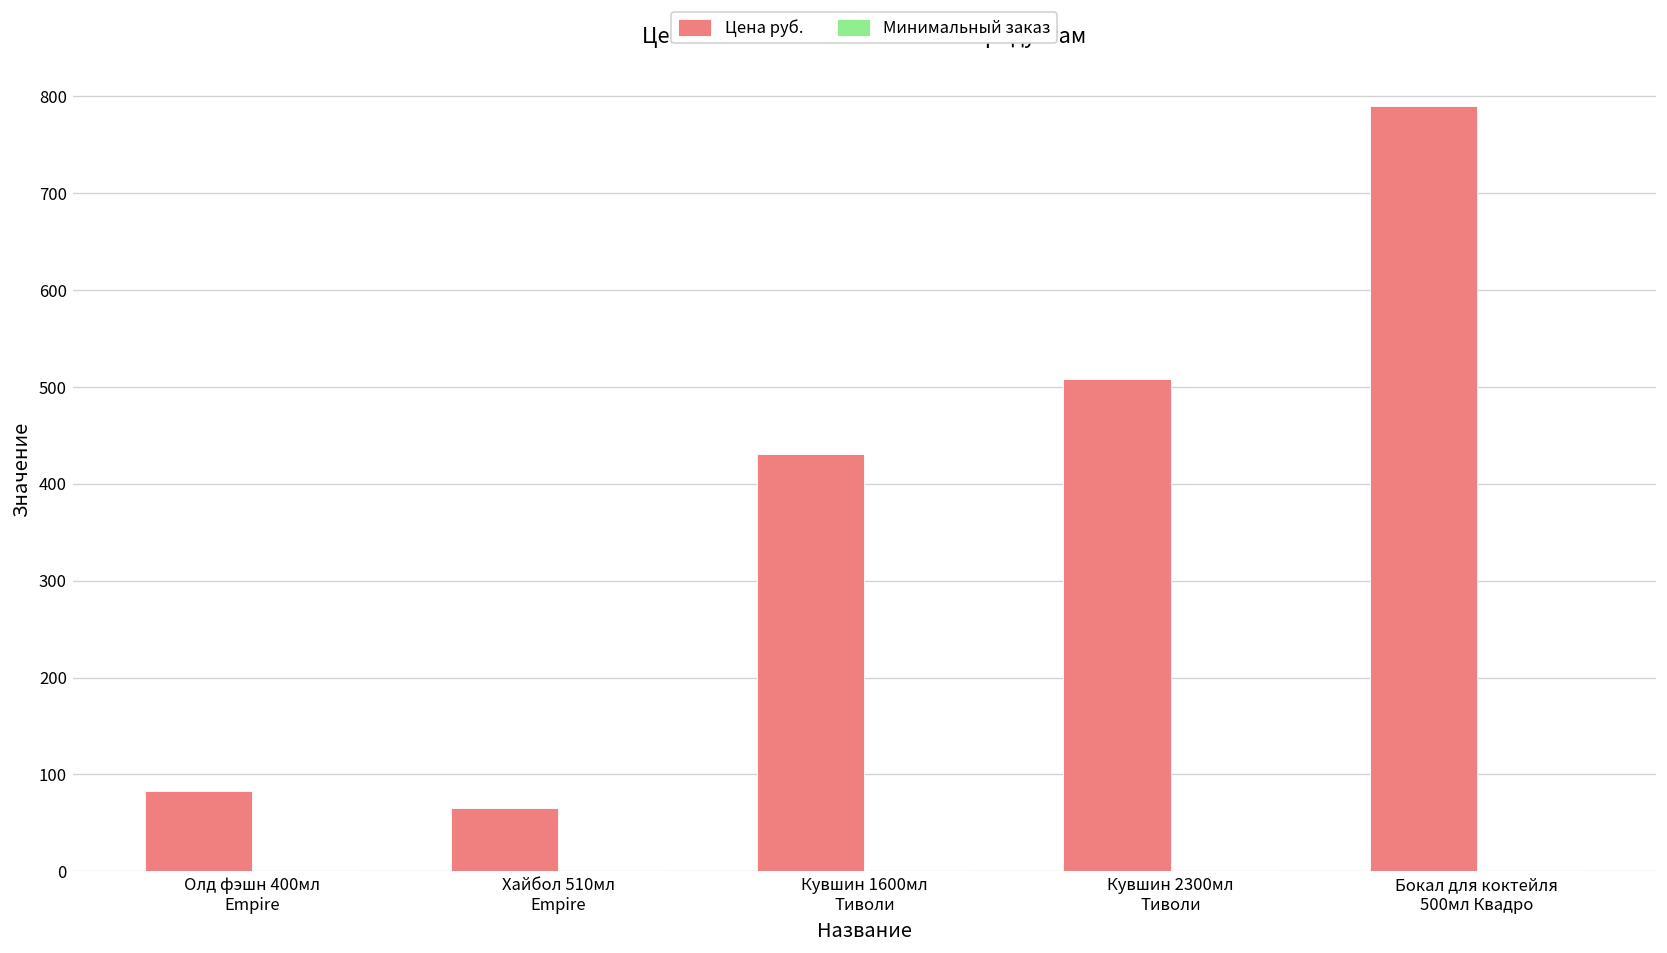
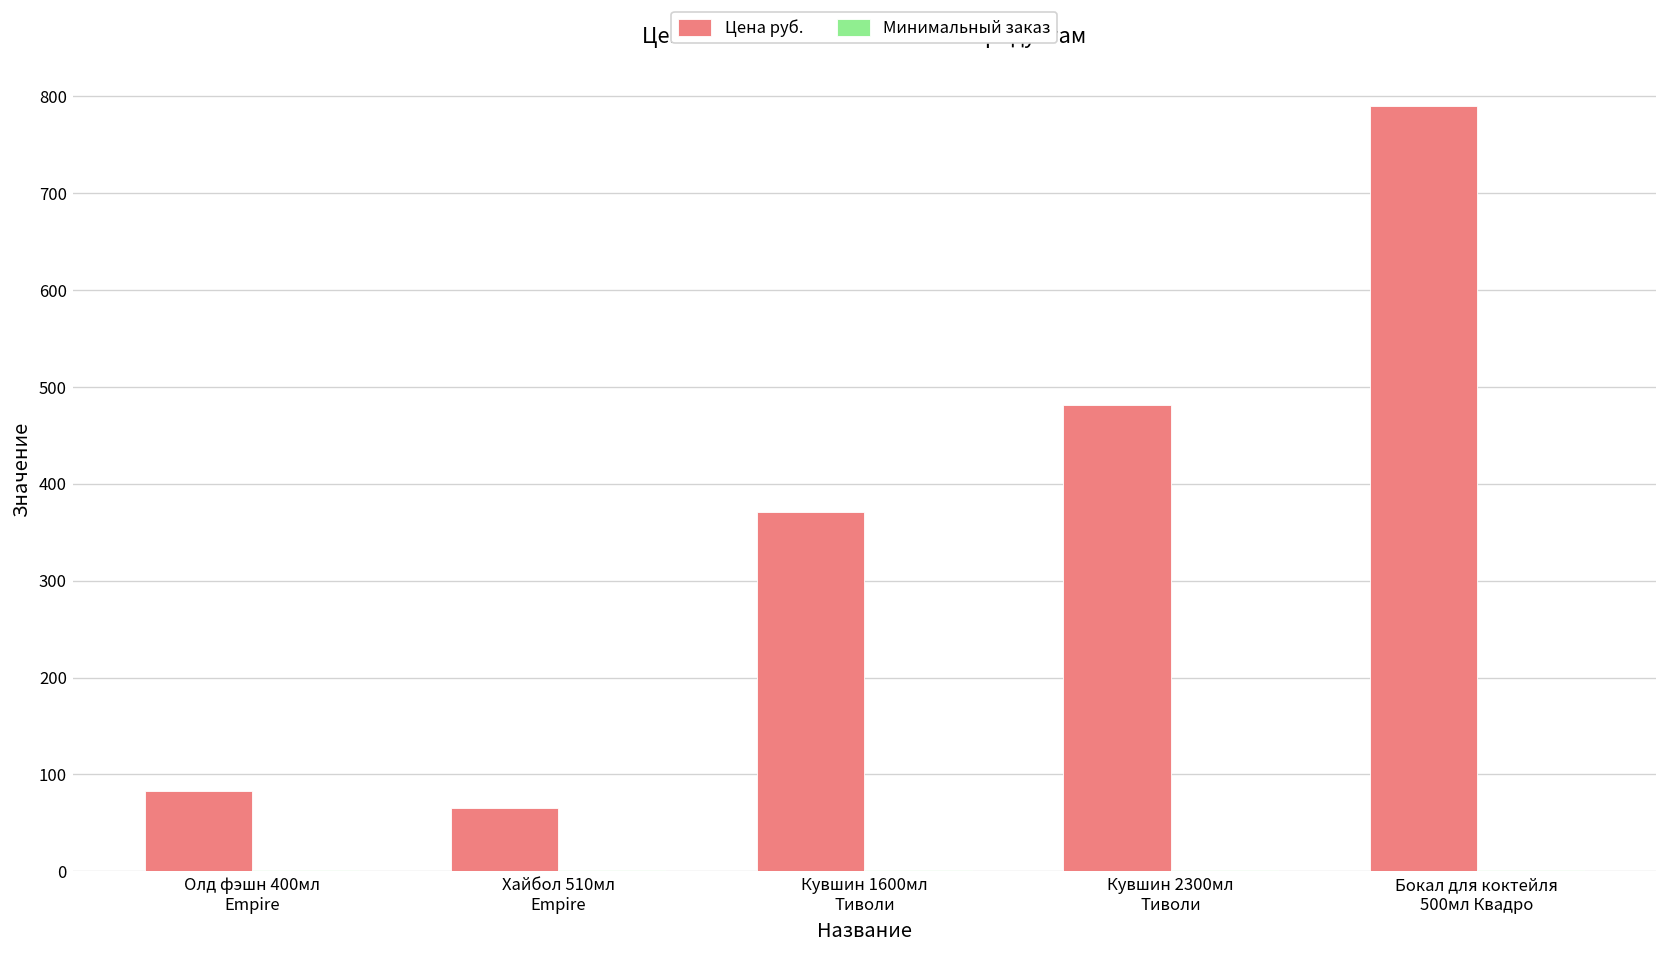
Цена руб., Кувшин 1600мл Тиволи: 430 -> 370
Цена руб., Кувшин 2300мл Тиволи: 510 -> 480
